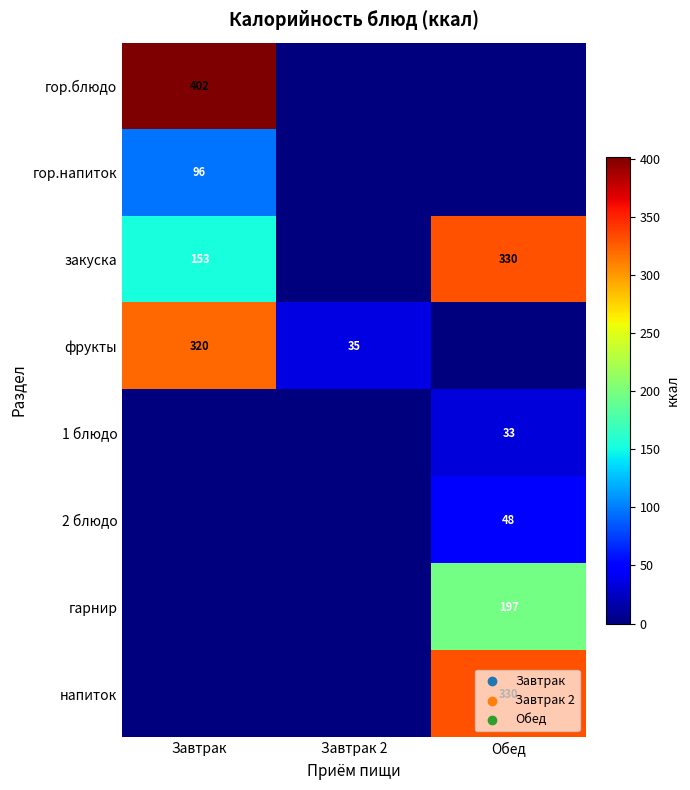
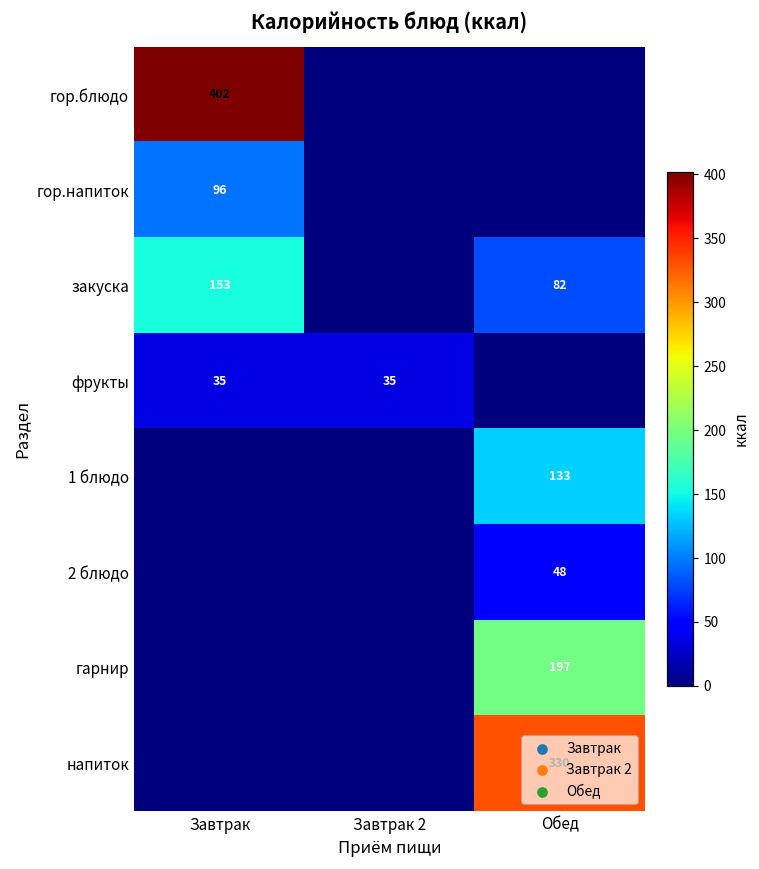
закуска, Обед: 330 -> 82
фрукты, Завтрак: 320 -> 35
1 блюдо, Обед: 33 -> 133
